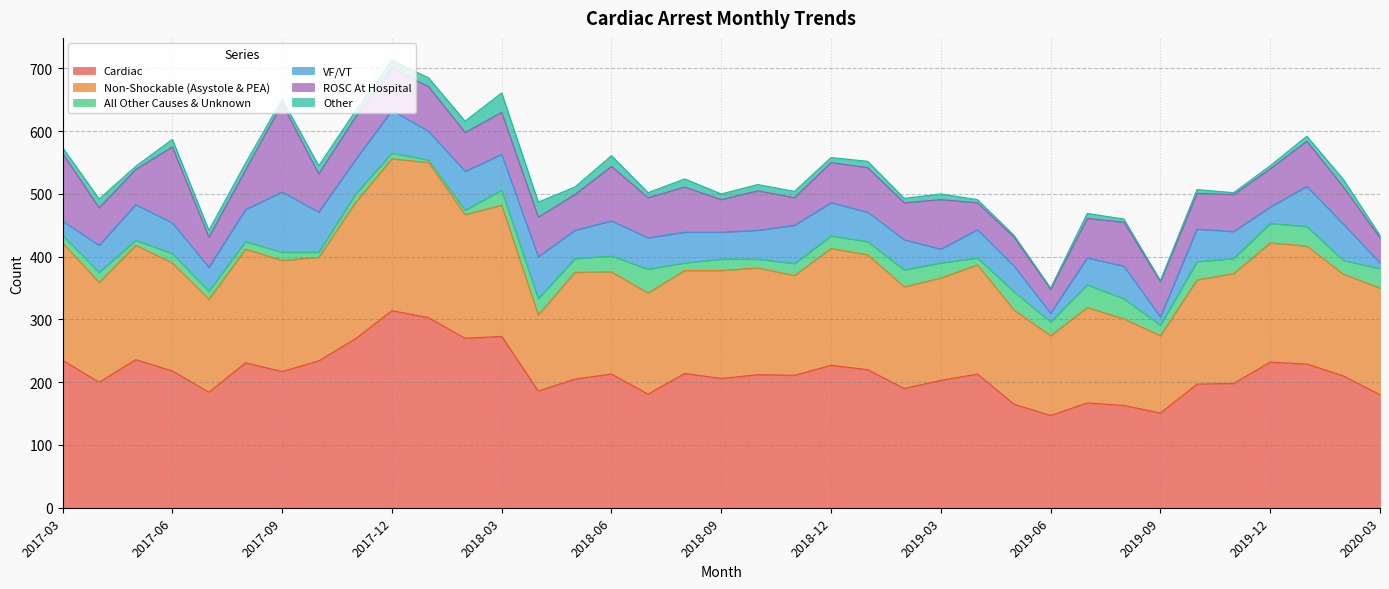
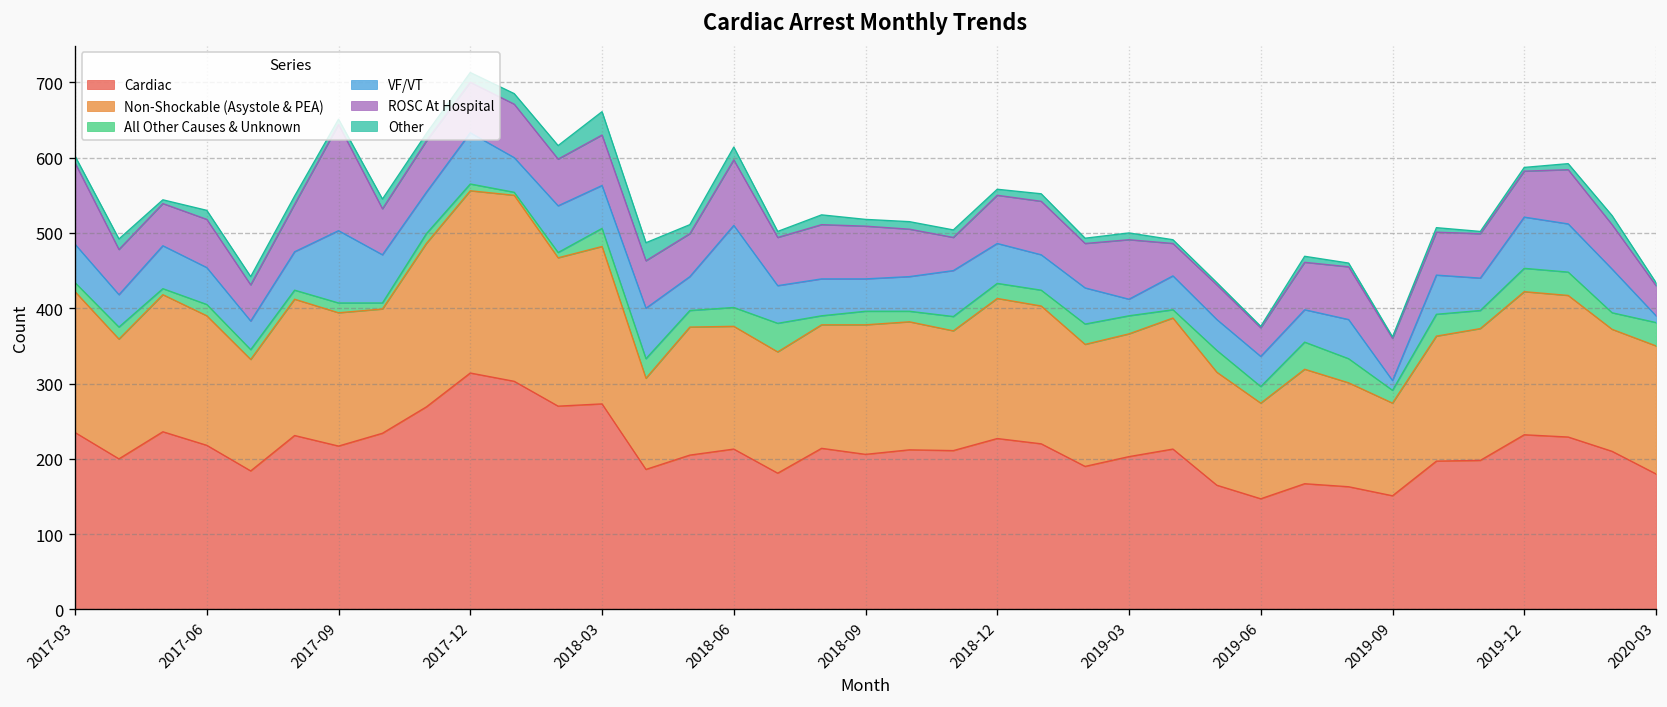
VF/VT, 2017-03: 20 -> 50
ROSC At Hospital, 2017-06: 120 -> 60
VF/VT, 2018-06: 60 -> 110
ROSC At Hospital, 2018-09: 50 -> 70
VF/VT, 2019-06: 10 -> 40
VF/VT, 2019-12: 30 -> 70
